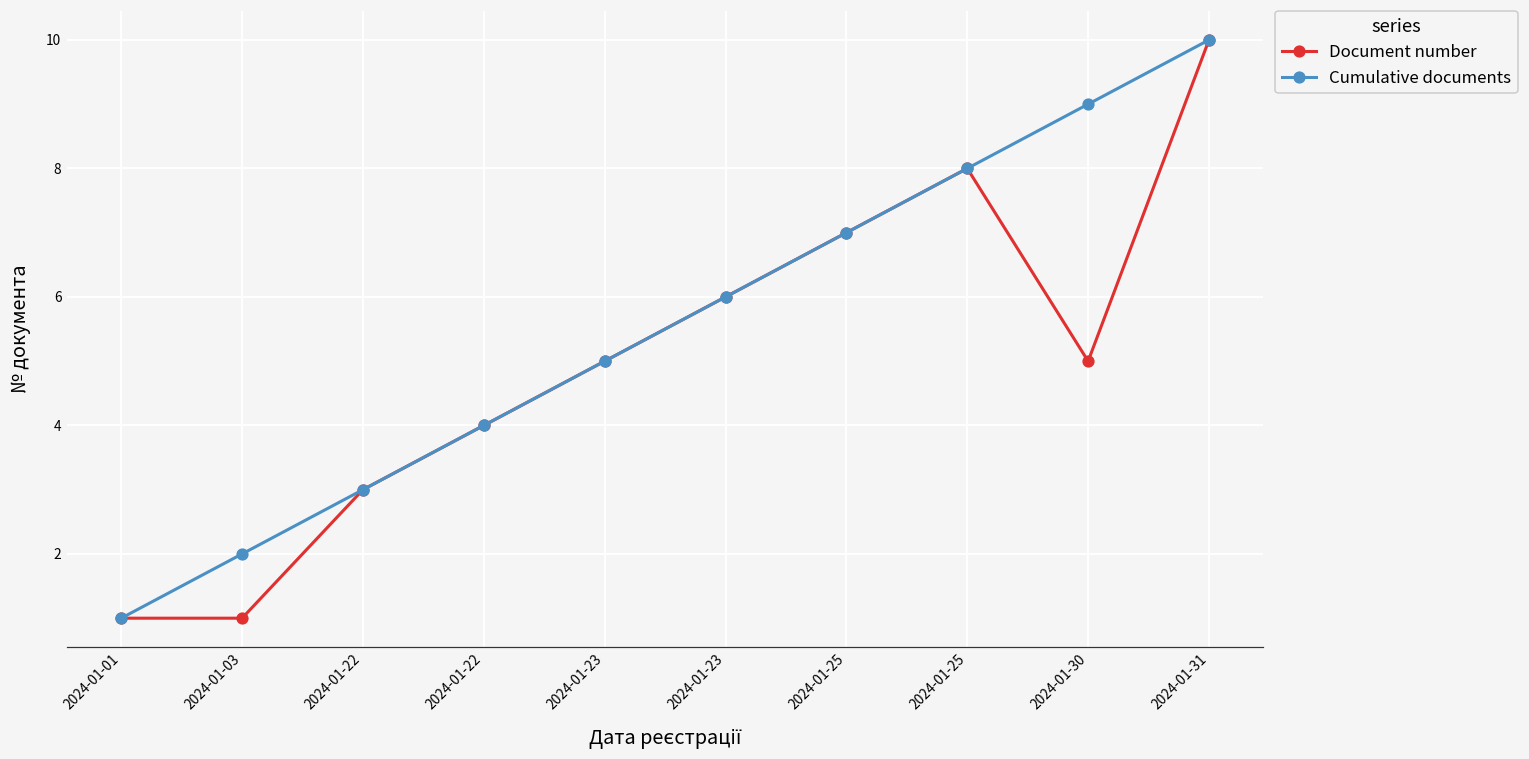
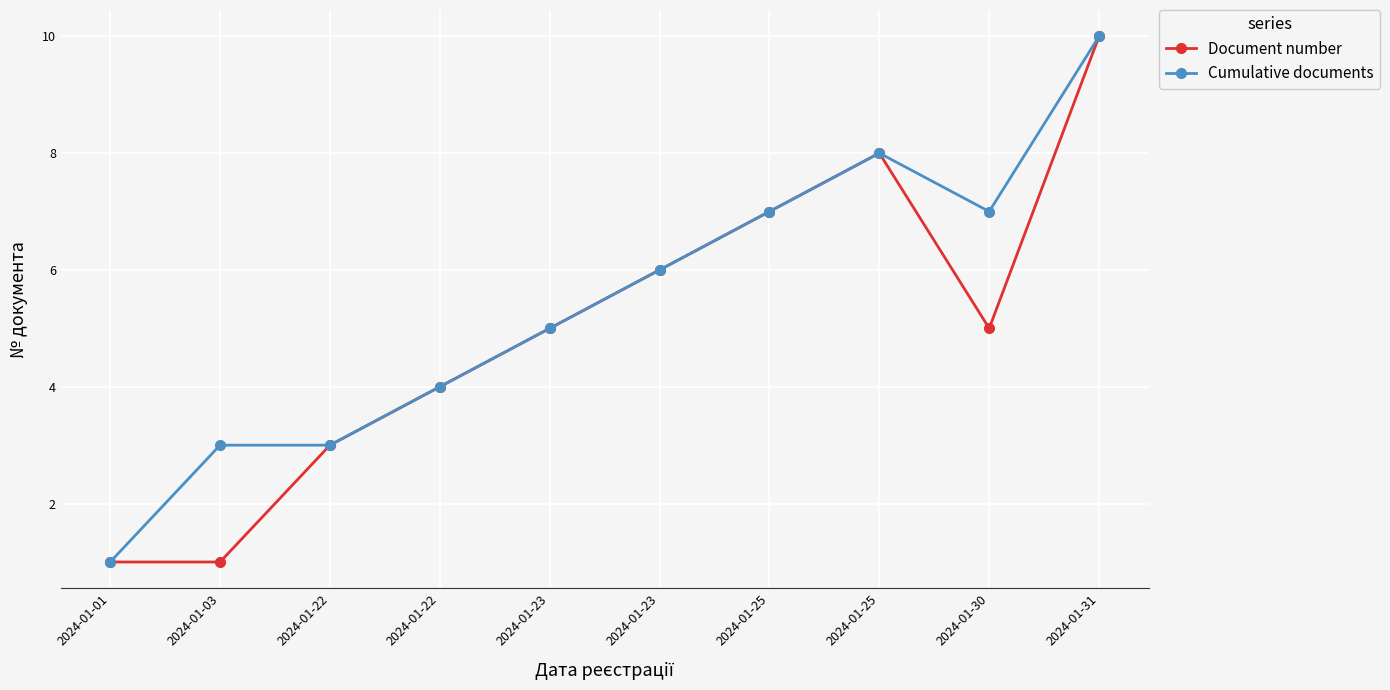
Cumulative documents, 2024-01-03: 2 -> 3
Cumulative documents, 2024-01-30: 9 -> 7
